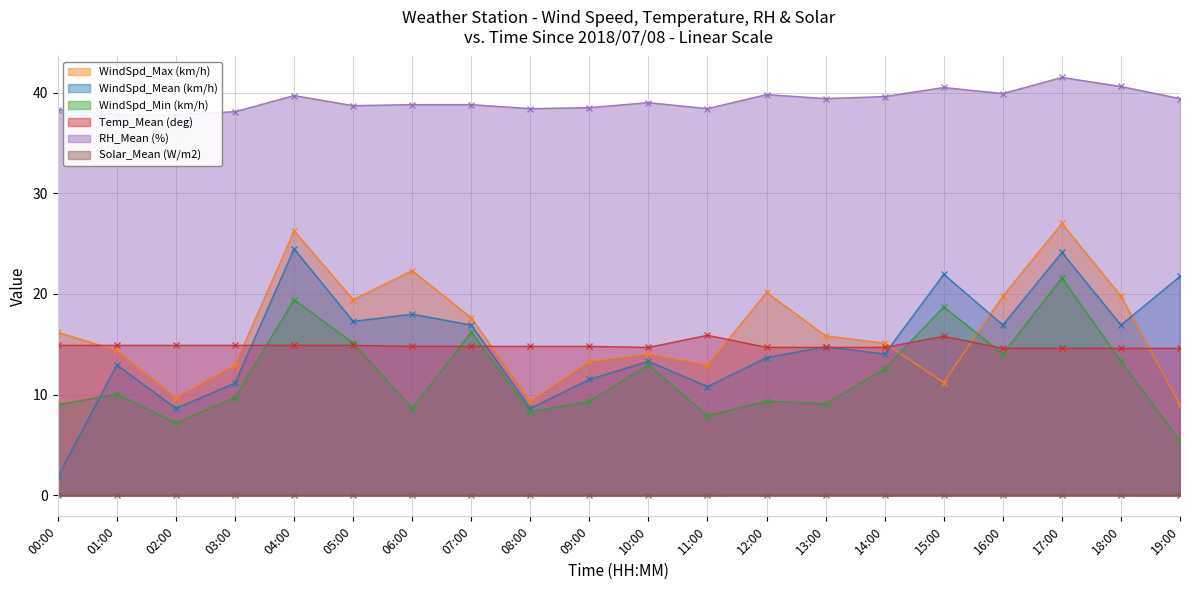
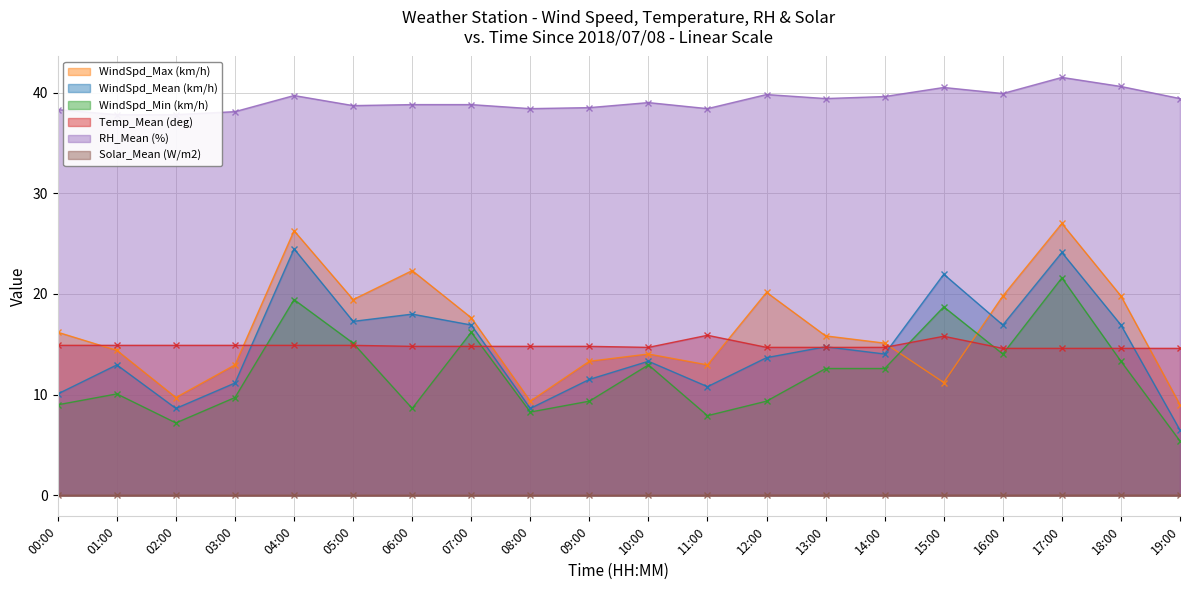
WindSpd_Mean (km/h), 00:00: 1.8 -> 10.1
WindSpd_Min (km/h), 13:00: 9.1 -> 12.6
WindSpd_Mean (km/h), 19:00: 21.8 -> 6.5
